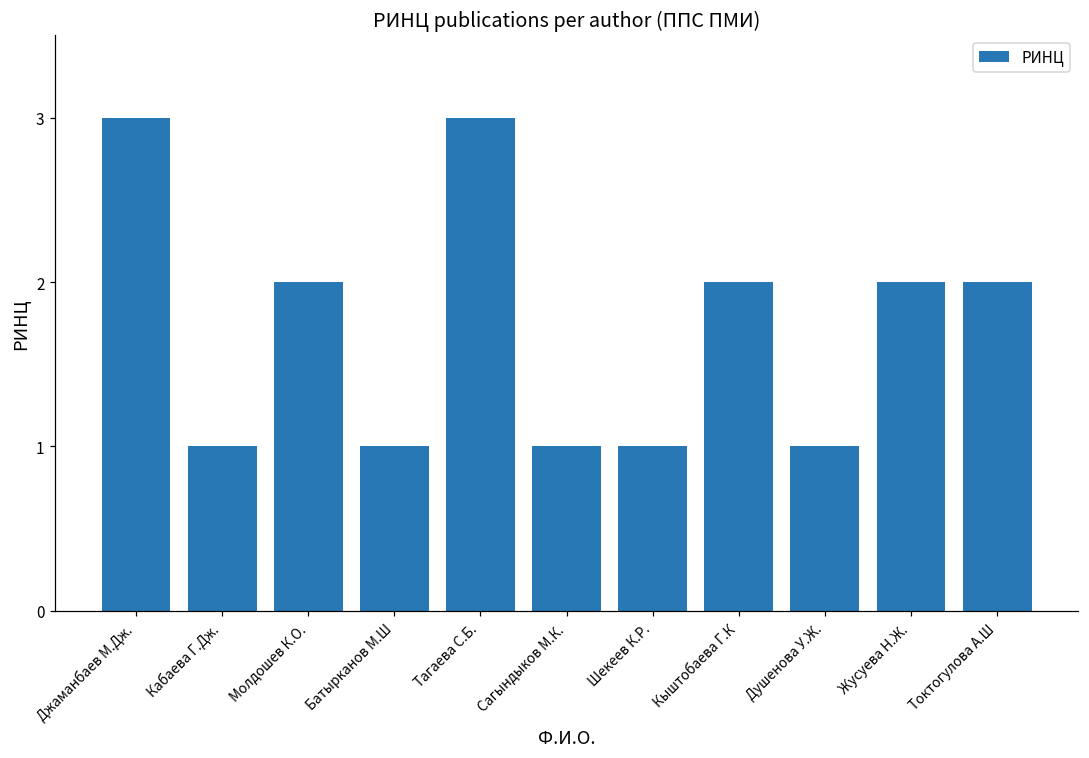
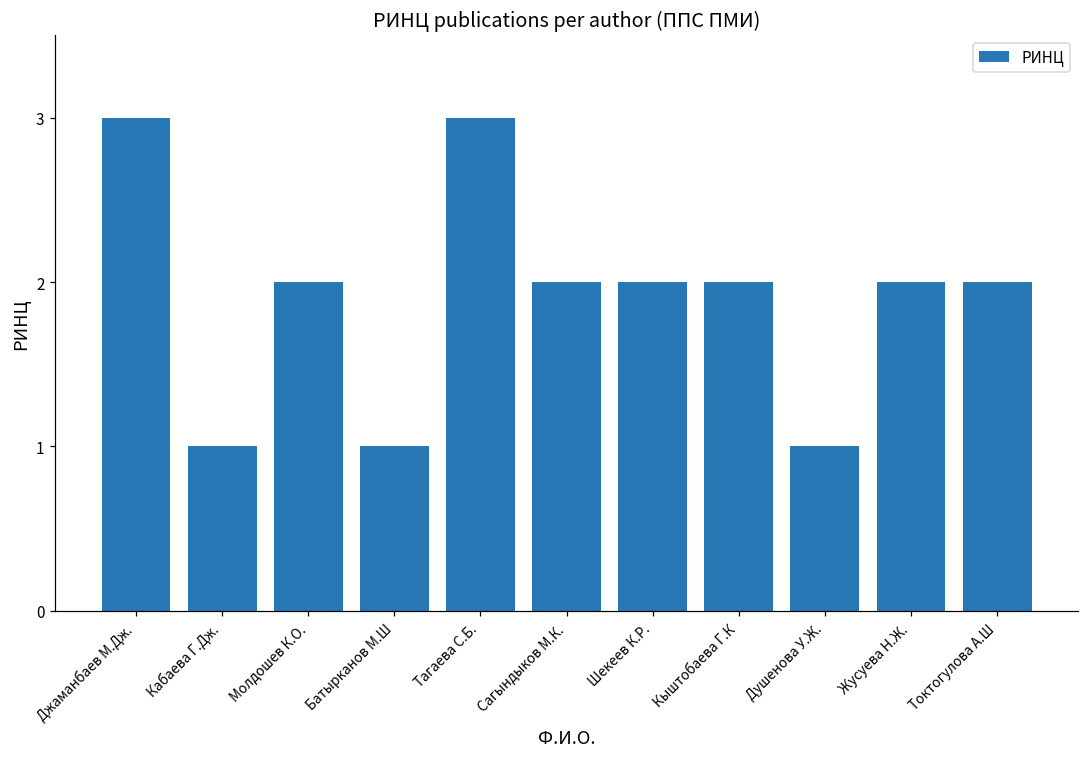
Сагындыков М.К.: 1 -> 2
Шекеев К.Р.: 1 -> 2
